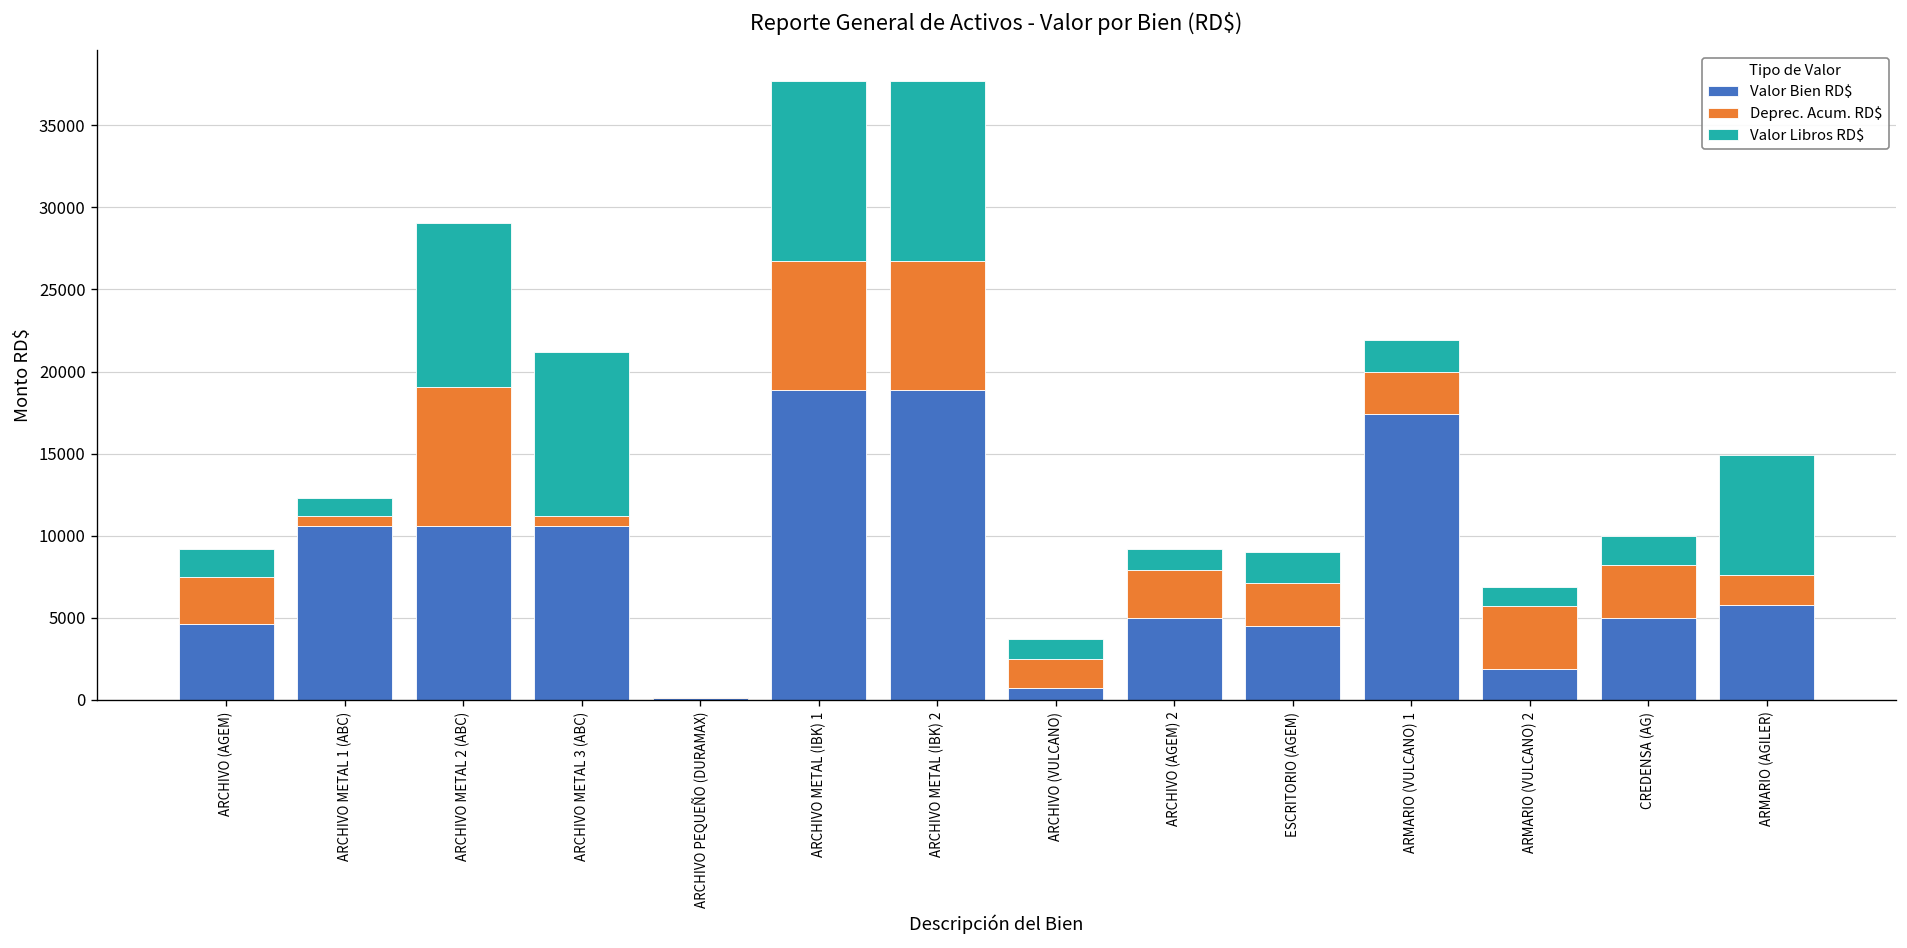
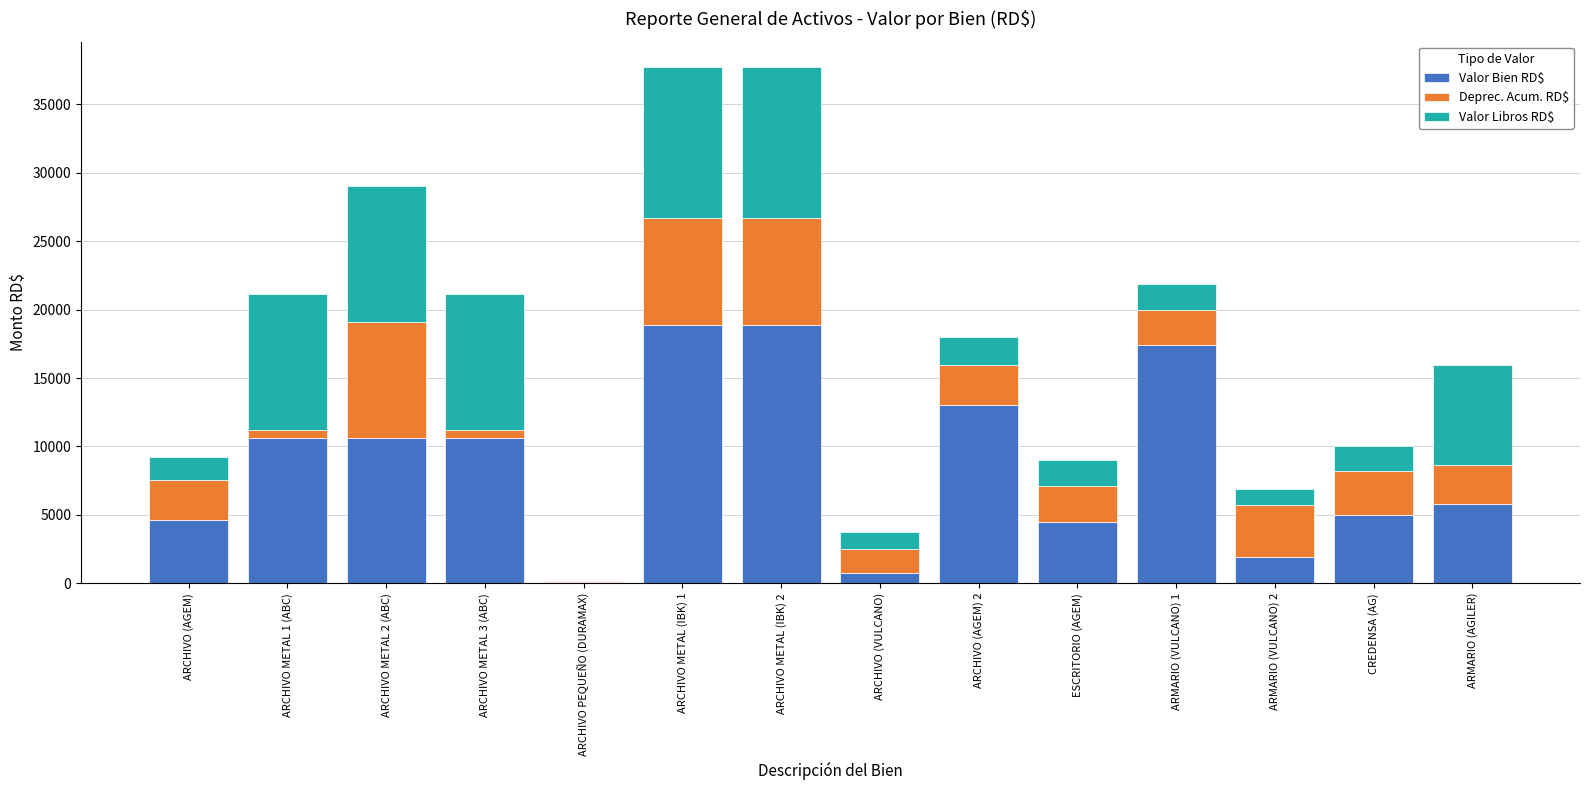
Valor Libros RD$, ARCHIVO METAL 1 (ABC): 1100 -> 10000
Valor Bien RD$, ARCHIVO (AGEM) 2: 5000 -> 13000
Valor Libros RD$, ARCHIVO (AGEM) 2: 1300 -> 2100
Deprec. Acum. RD$, ARMARIO (AGILER): 1800 -> 2900
